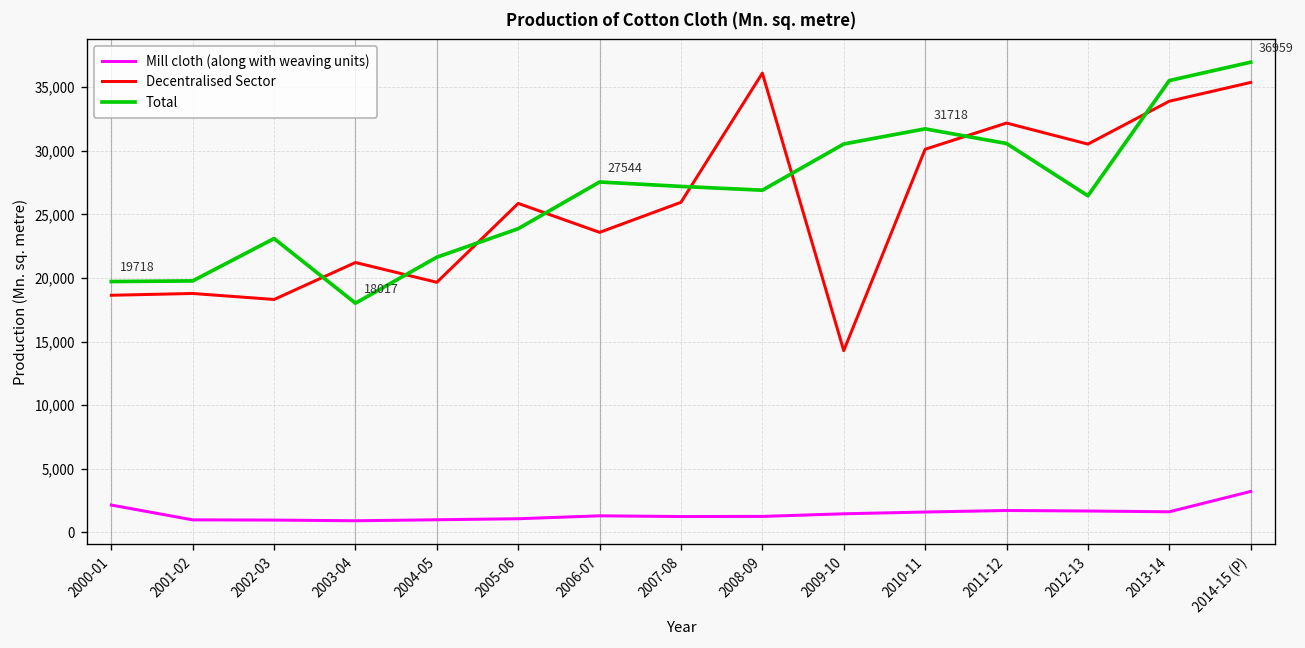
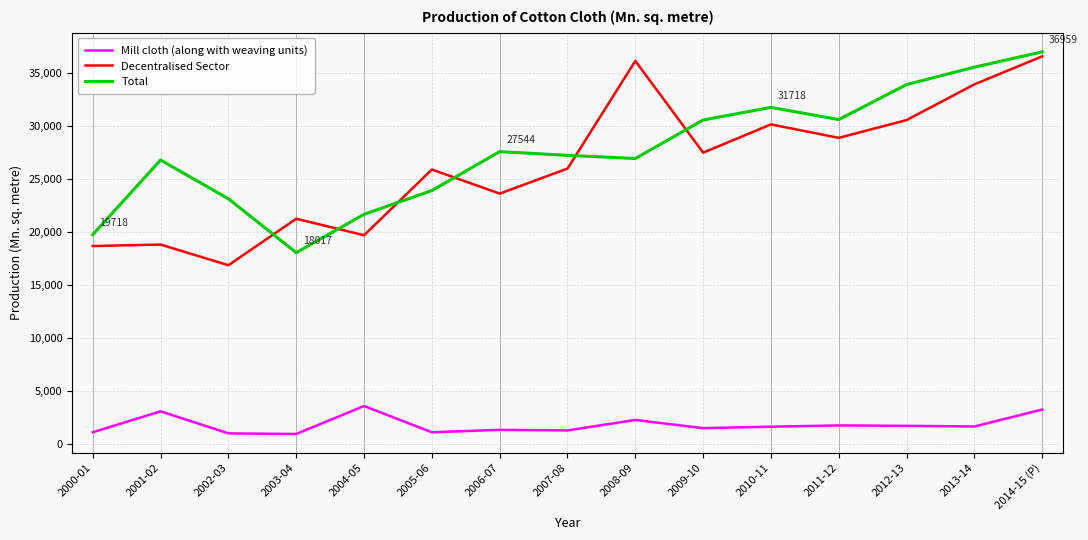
Mill cloth (along with weaving units), 2000-01: 2,200 -> 1,100
Mill cloth (along with weaving units), 2001-02: 1,000 -> 3,100
Total, 2001-02: 19,800 -> 26,800
Decentralised Sector, 2002-03: 18,300 -> 16,800
Mill cloth (along with weaving units), 2004-05: 1,000 -> 3,600
Mill cloth (along with weaving units), 2008-09: 1,300 -> 2,200
Decentralised Sector, 2009-10: 14,300 -> 27,400
Decentralised Sector, 2011-12: 32,200 -> 28,800
Total, 2012-13: 26,500 -> 33,900
Decentralised Sector, 2014-15 (P): 35,400 -> 36,500
